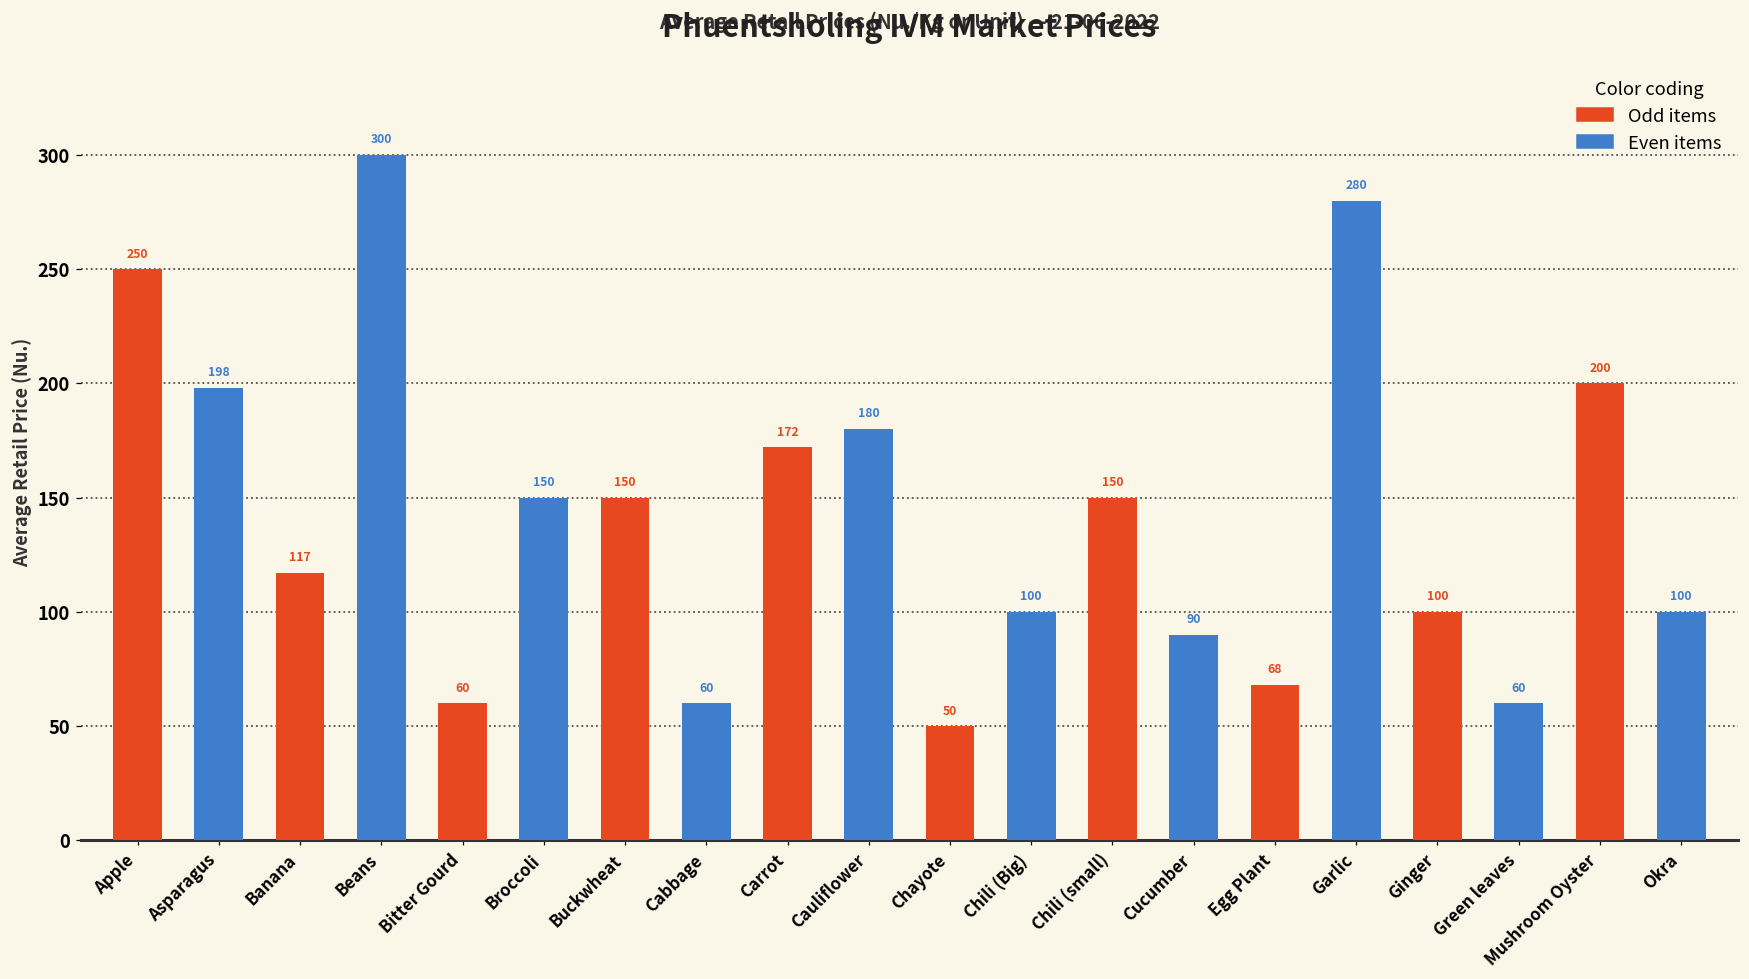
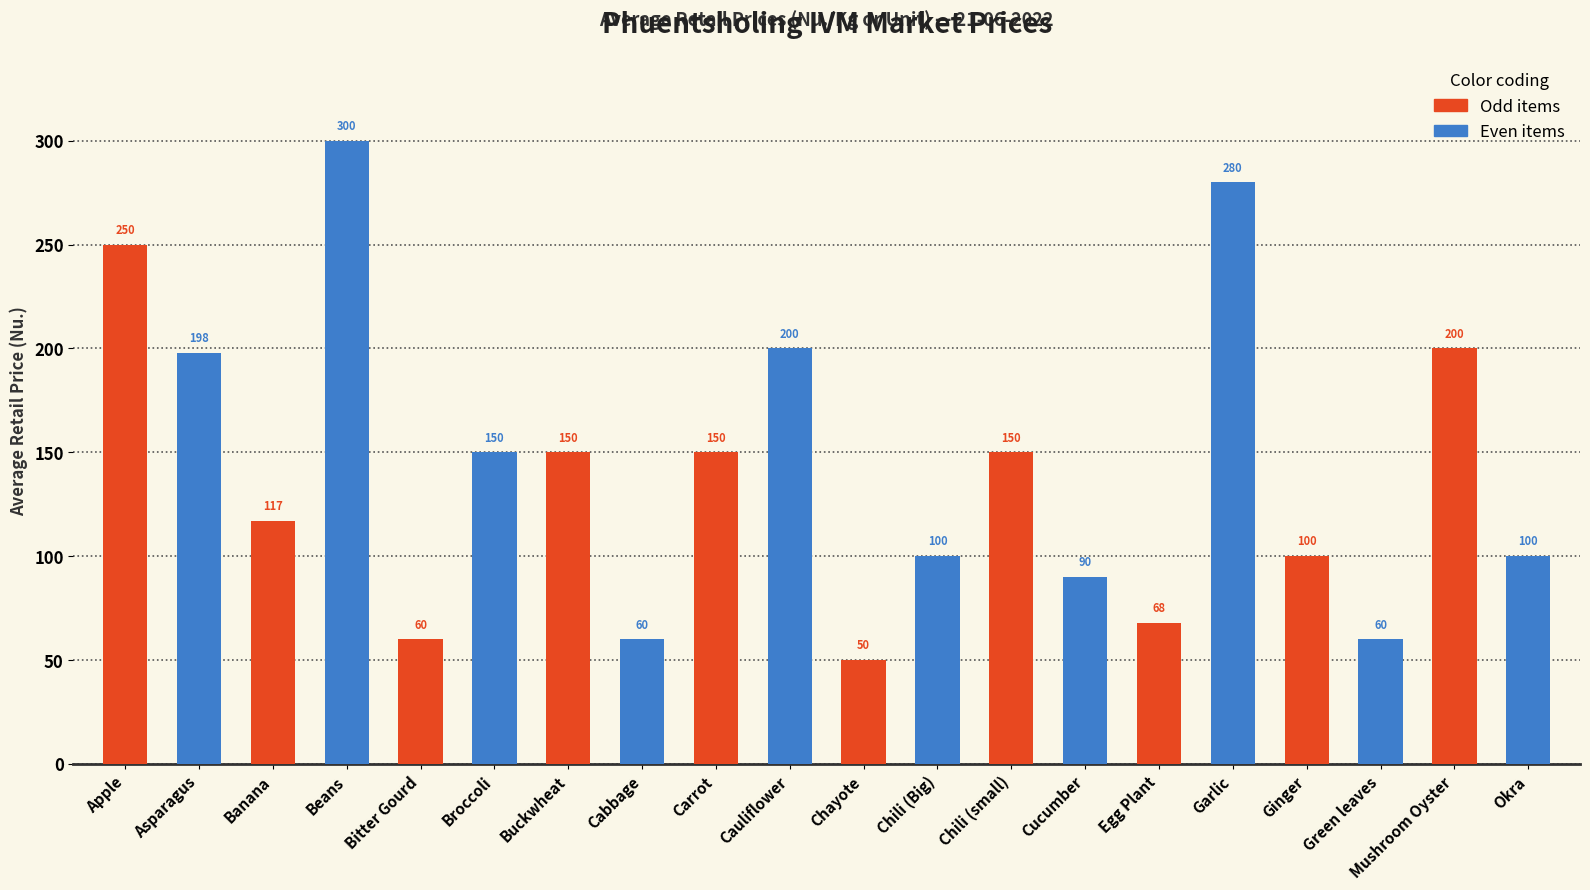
Carrot: 172 -> 150
Cauliflower: 180 -> 200
